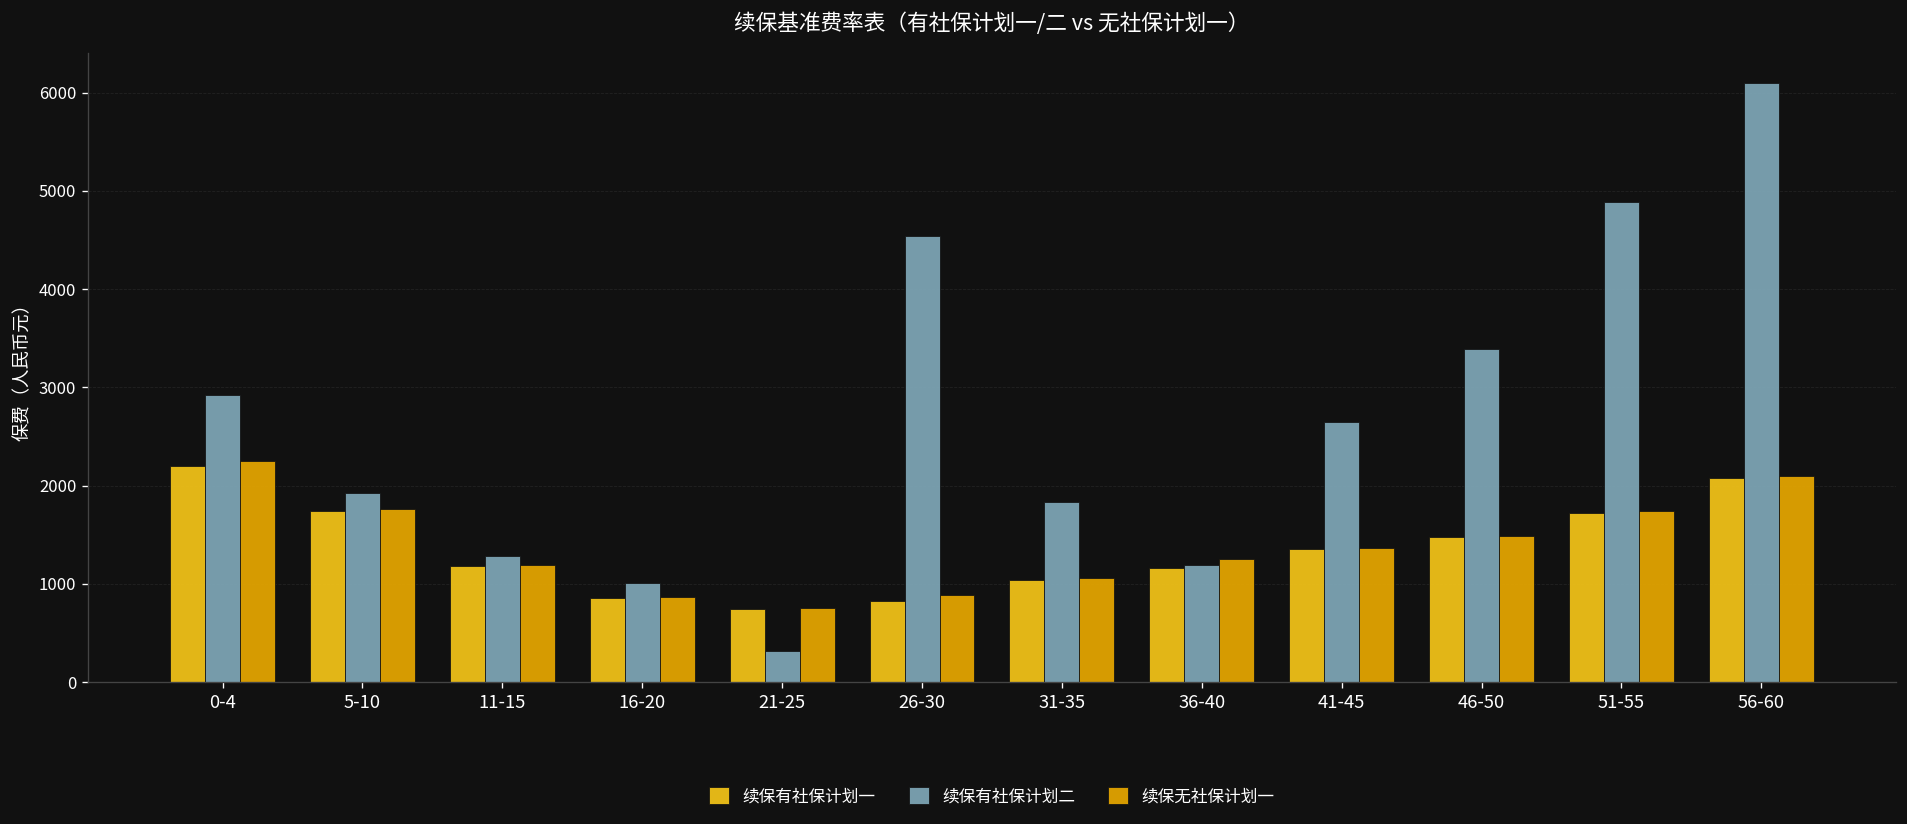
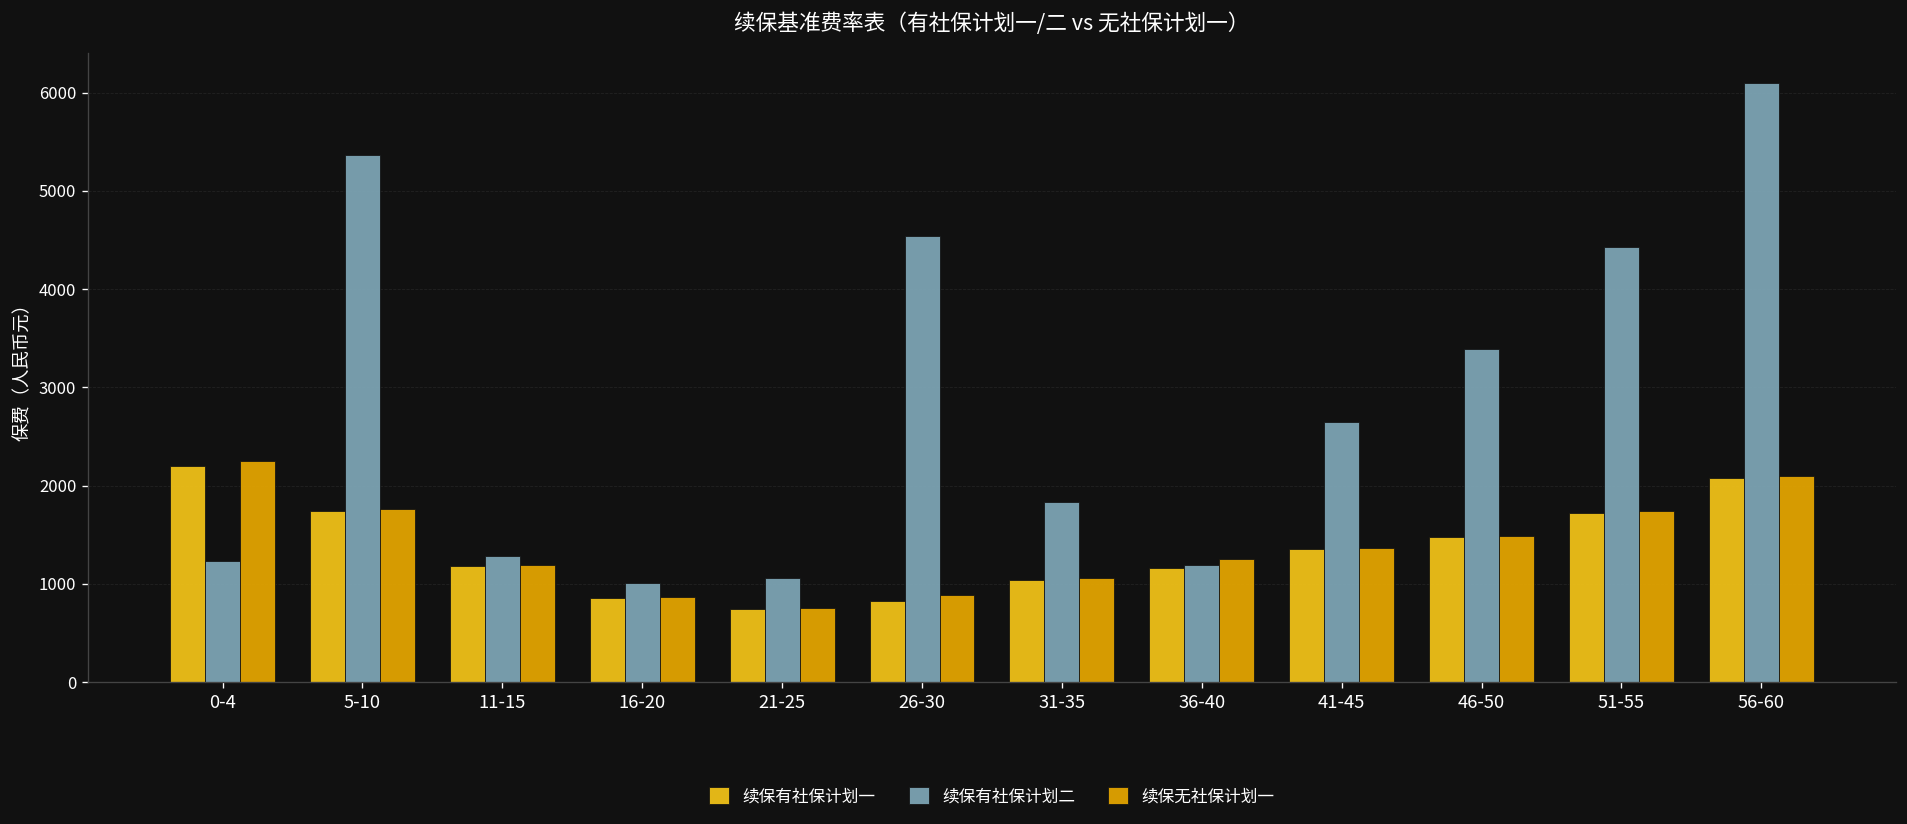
续保有社保计划二, 0-4: 2900 -> 1200
续保有社保计划二, 5-10: 1900 -> 5400
续保有社保计划二, 21-25: 300 -> 1100
续保有社保计划二, 51-55: 4900 -> 4400
